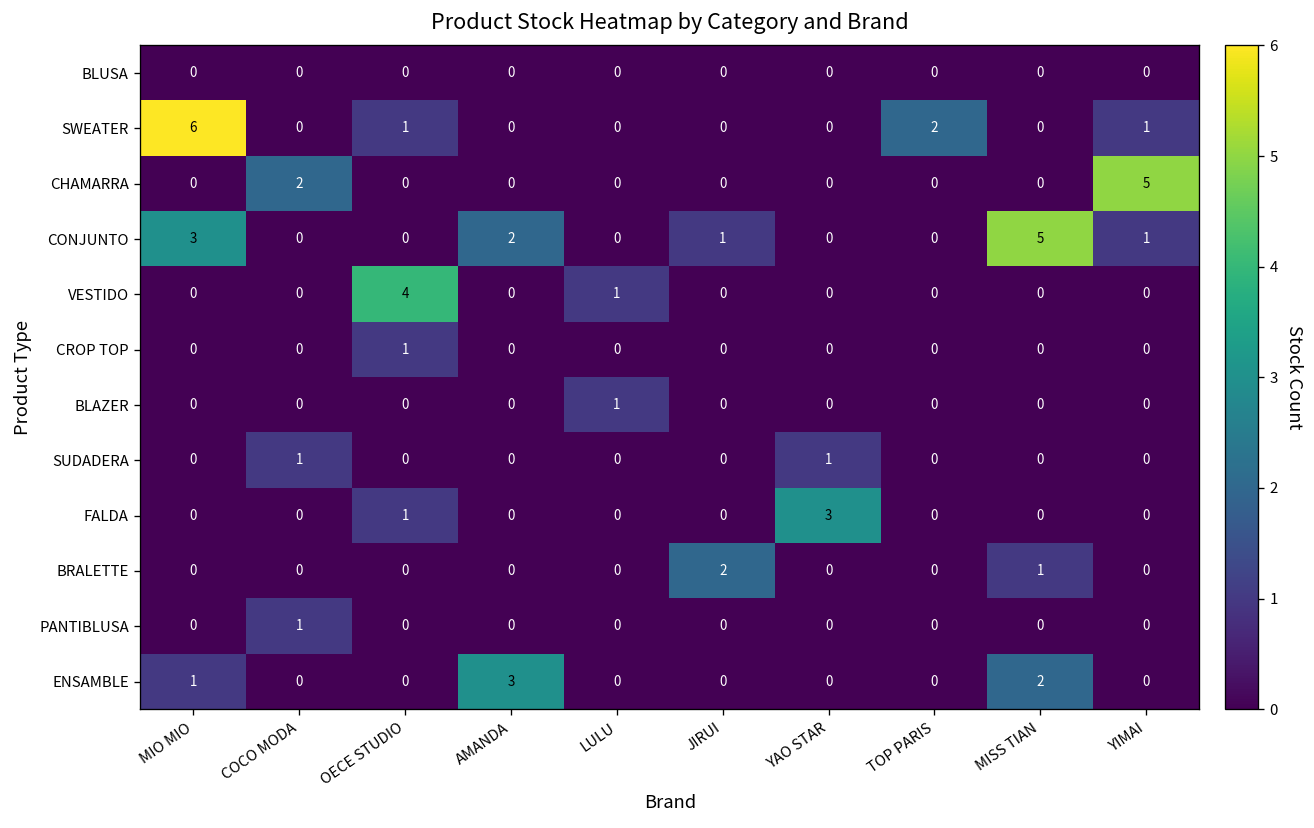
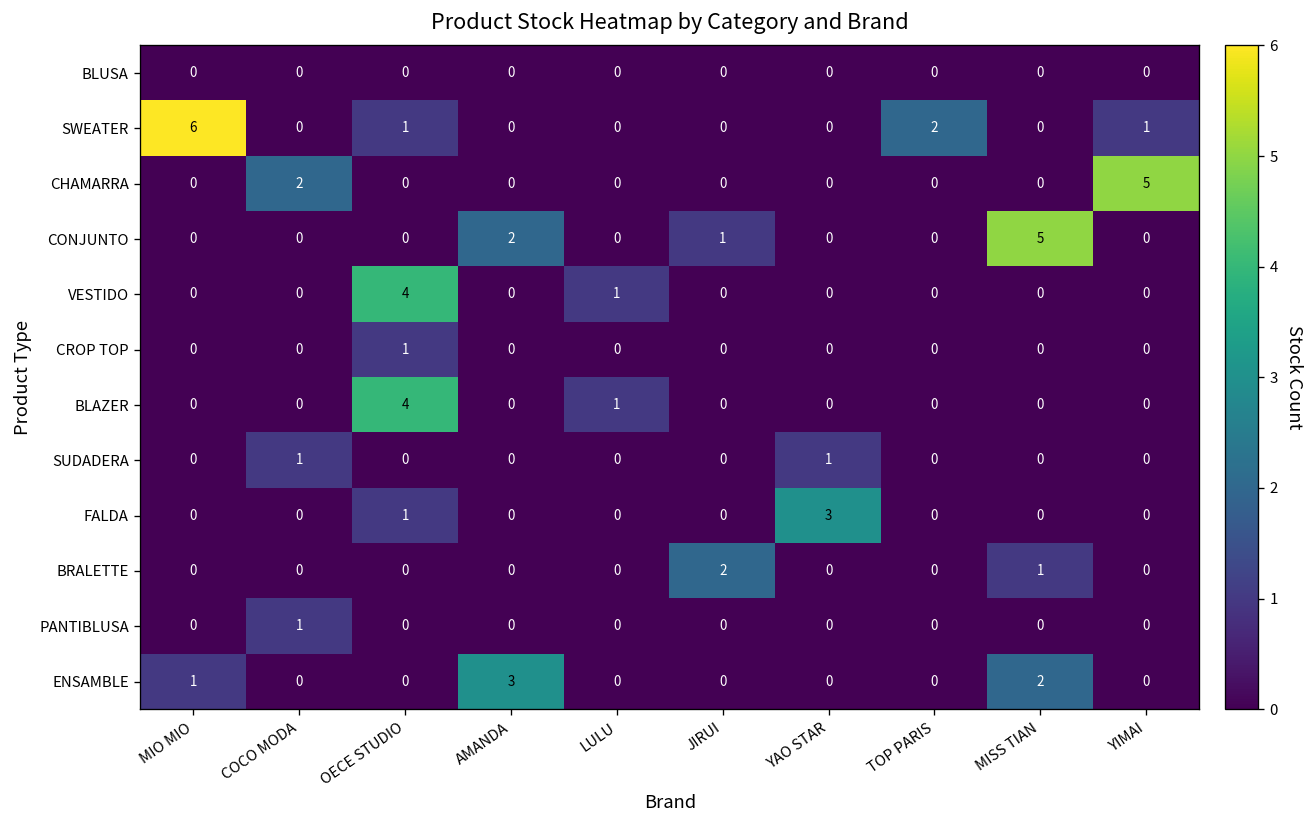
CONJUNTO, MIO MIO: 3 -> 0
CONJUNTO, YIMAI: 1 -> 0
BLAZER, OECE STUDIO: 0 -> 4
